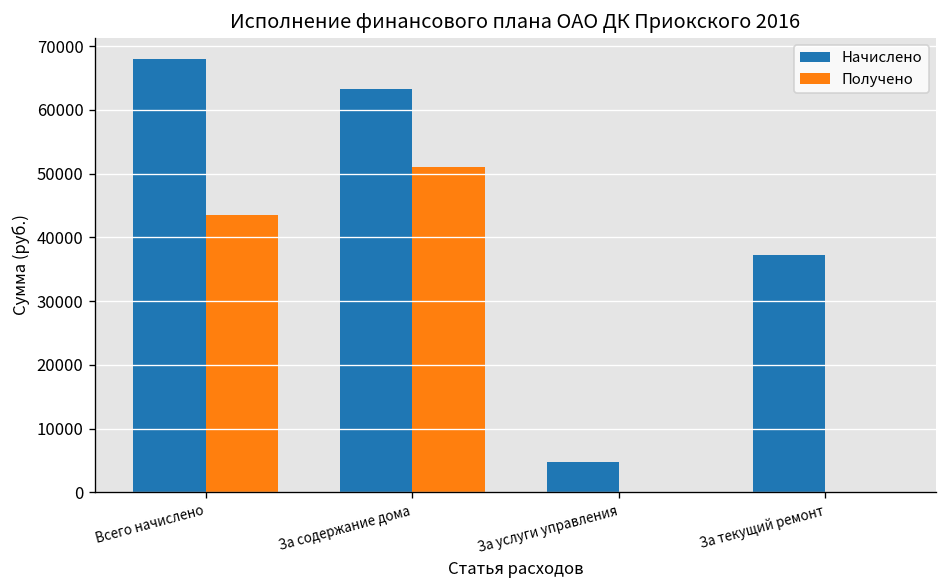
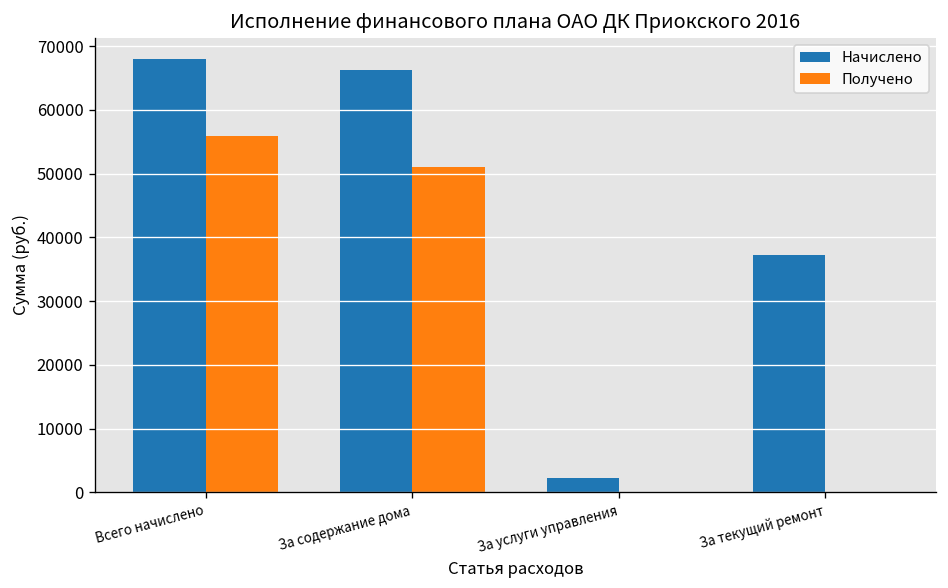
Получено, Всего начислено: 44000 -> 56000
Начислено, За содержание дома: 63000 -> 66000
Начислено, За услуги управления: 5000 -> 2000
